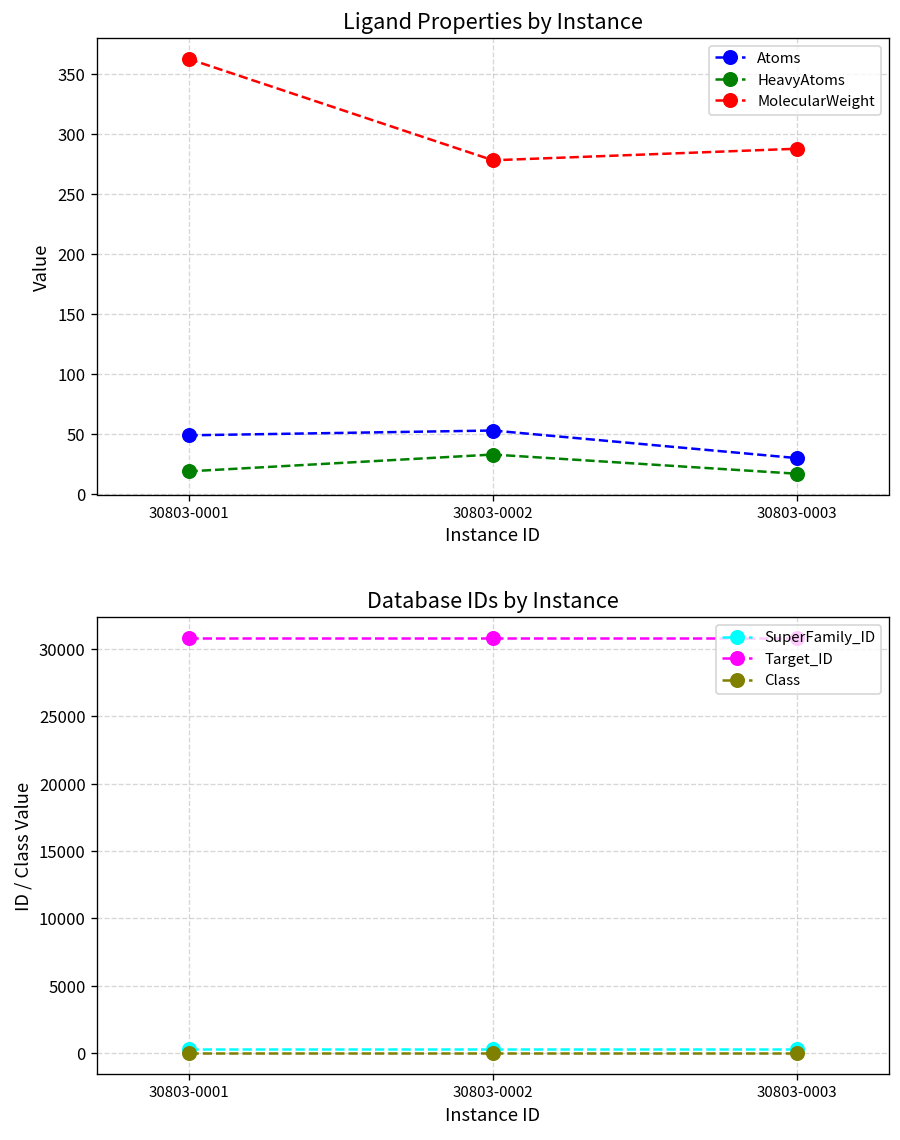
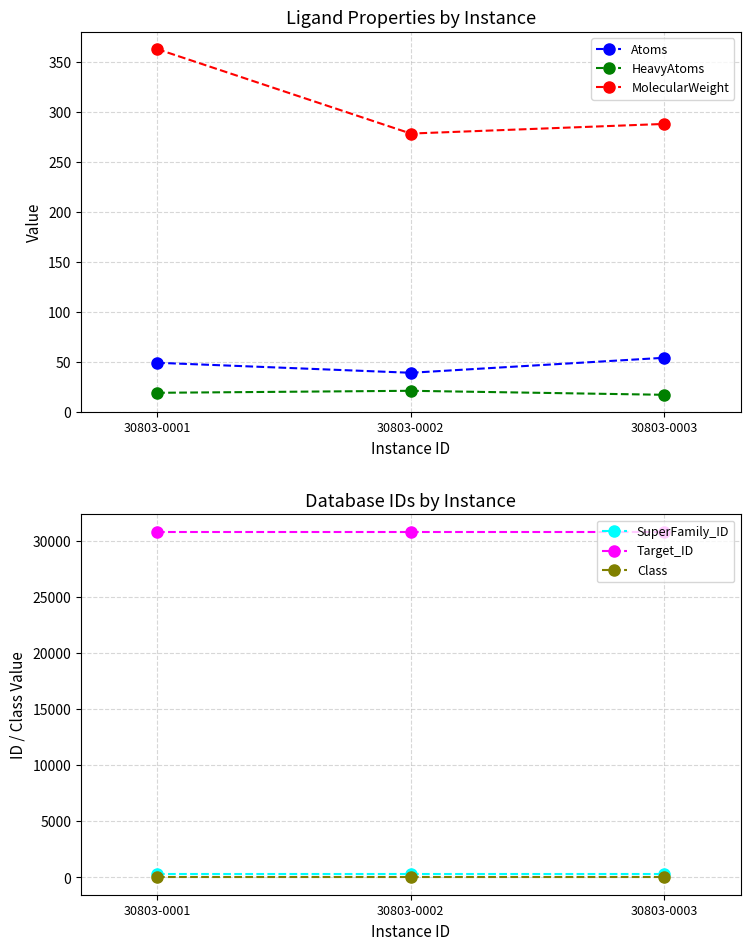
Ligand Properties by Instance, Atoms, 30803-0002: 53 -> 39
Ligand Properties by Instance, HeavyAtoms, 30803-0002: 33 -> 21
Ligand Properties by Instance, Atoms, 30803-0003: 30 -> 54
